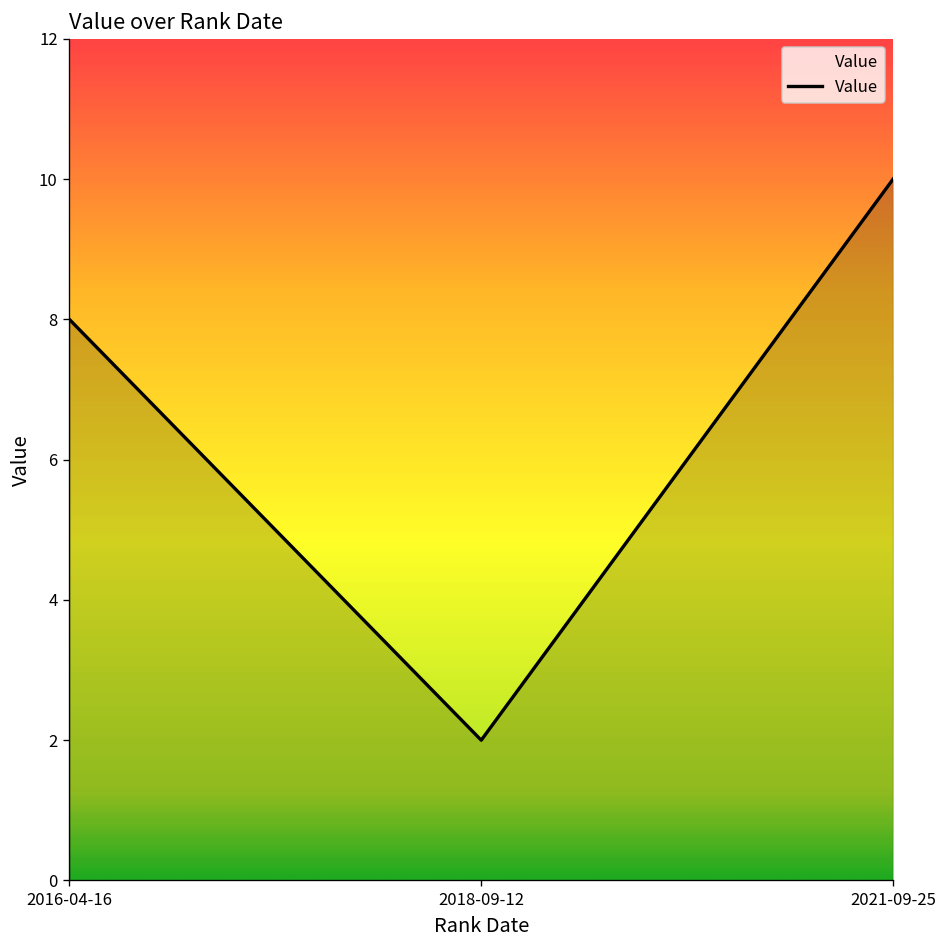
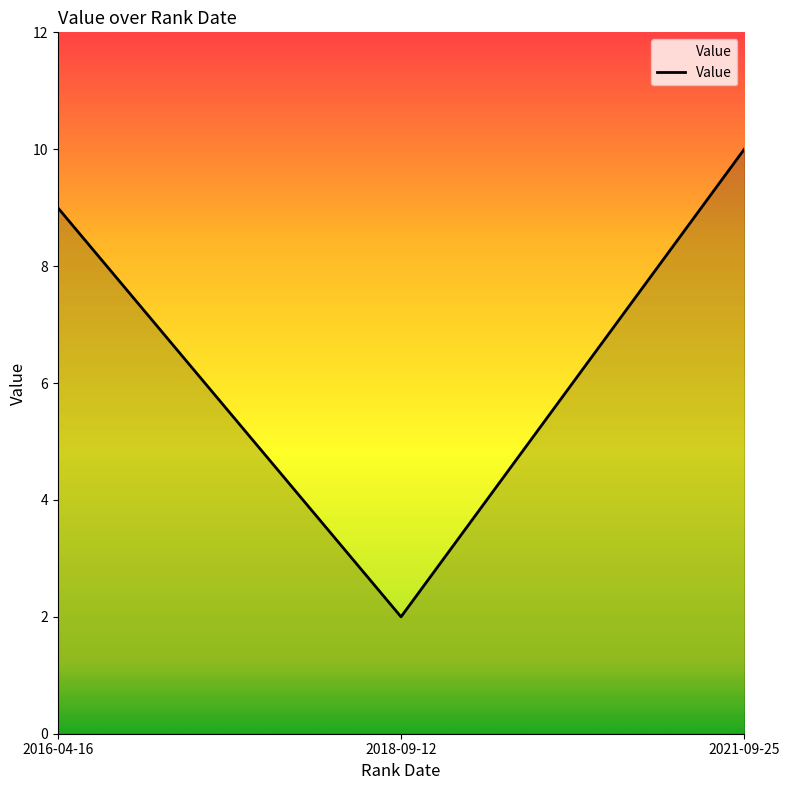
2016-04-16: 8 -> 9
